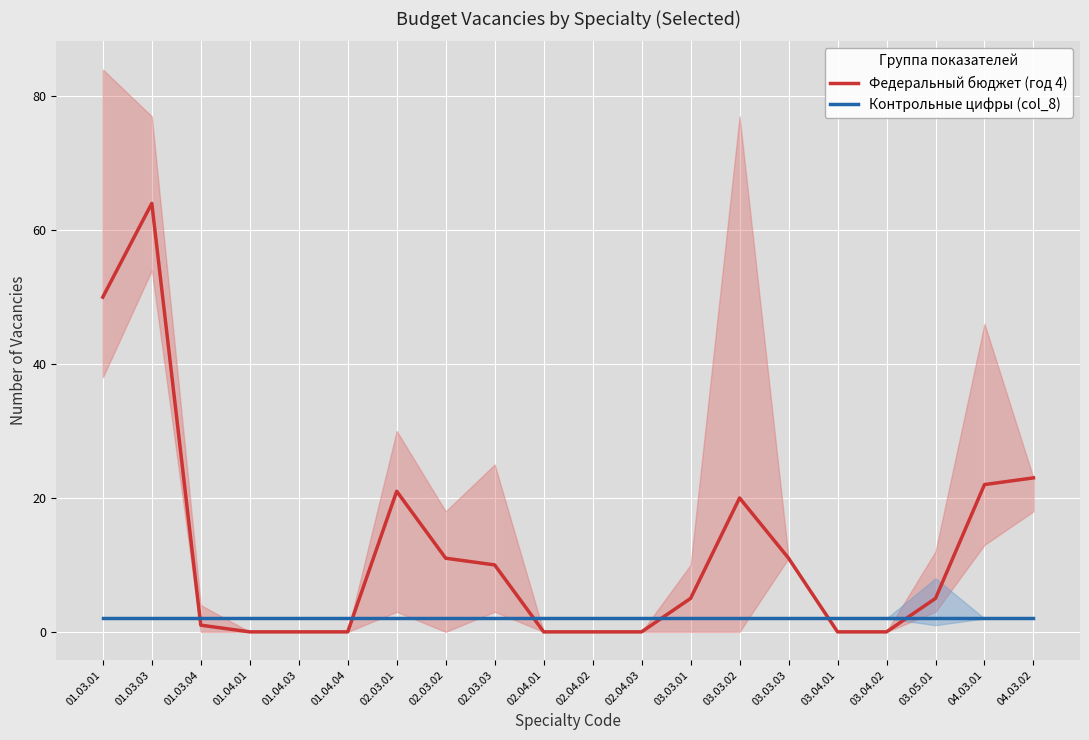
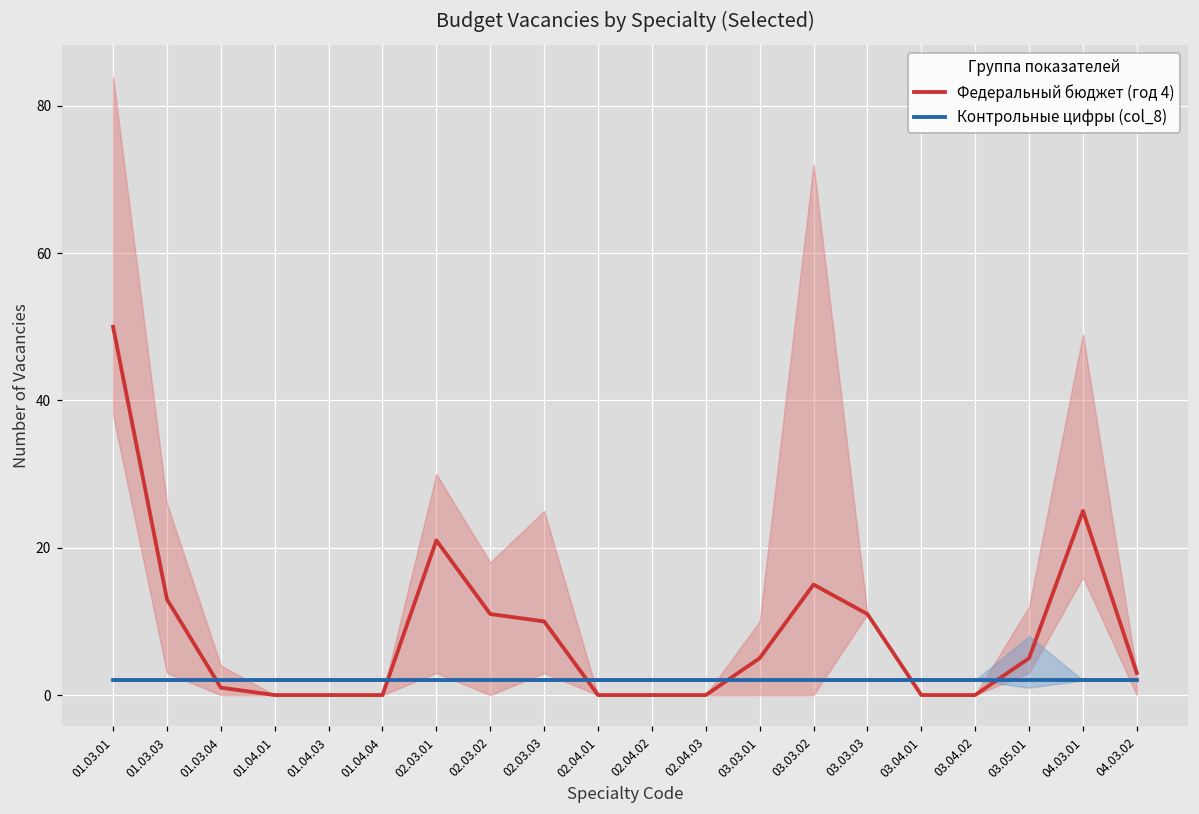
Федеральный бюджет (год 4), 01.03.03: 64 -> 13
Федеральный бюджет (год 4), 03.03.02: 20 -> 15
Федеральный бюджет (год 4), 04.03.01: 22 -> 25
Федеральный бюджет (год 4), 04.03.02: 23 -> 3
